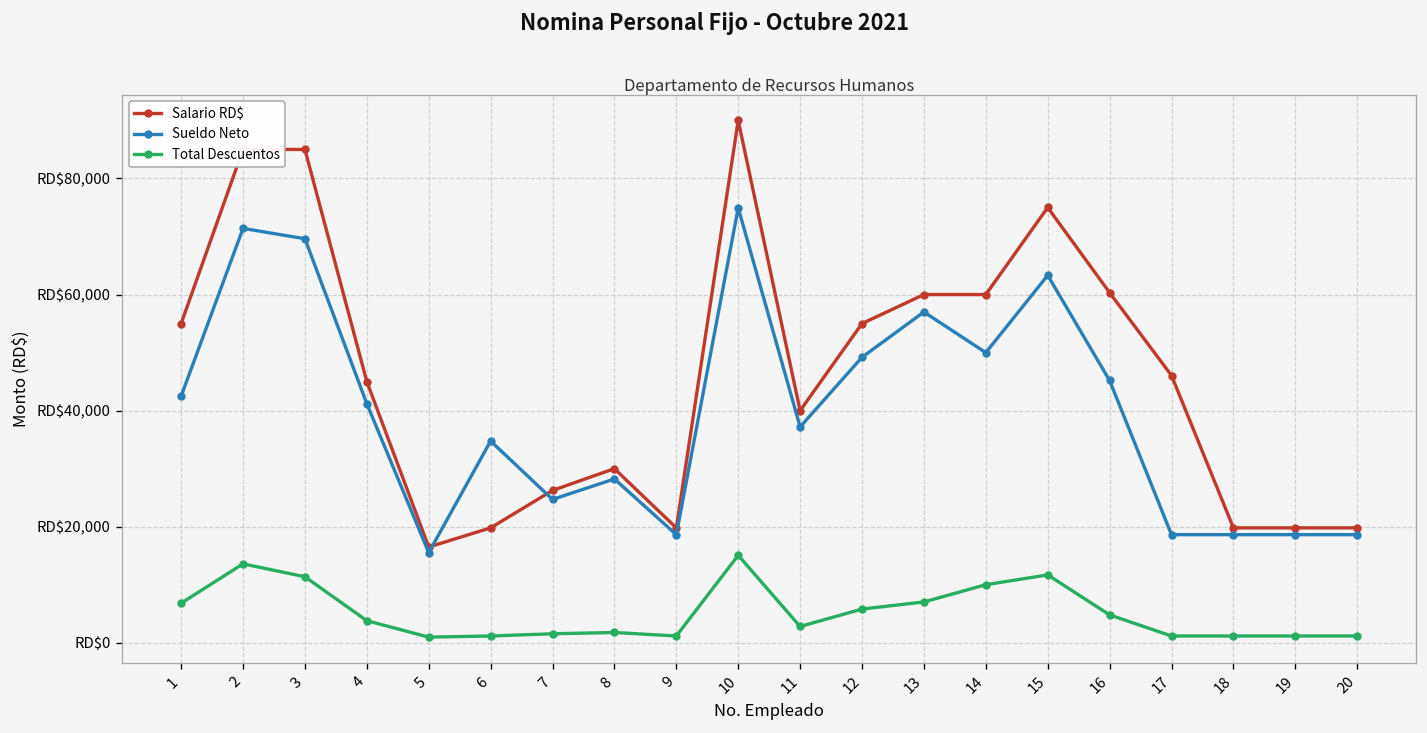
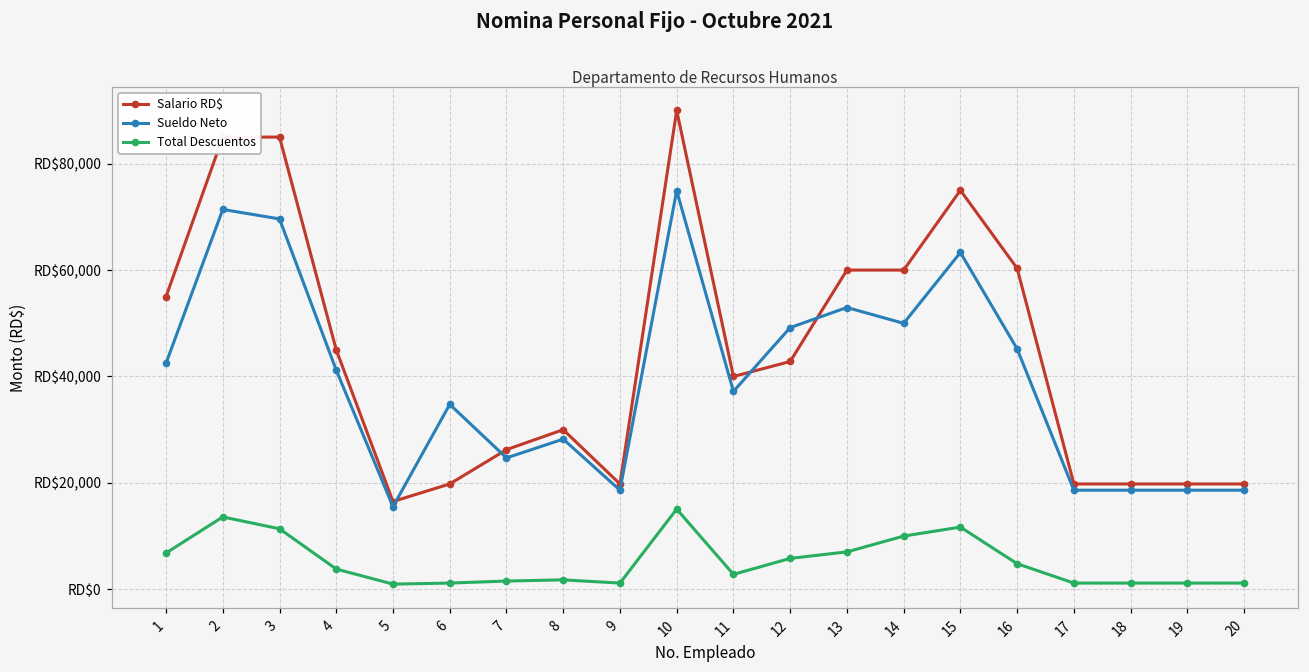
Salario RD$, 12: RD$55,000 -> RD$43,000
Sueldo Neto, 13: RD$57,000 -> RD$53,000
Salario RD$, 17: RD$46,000 -> RD$20,000
